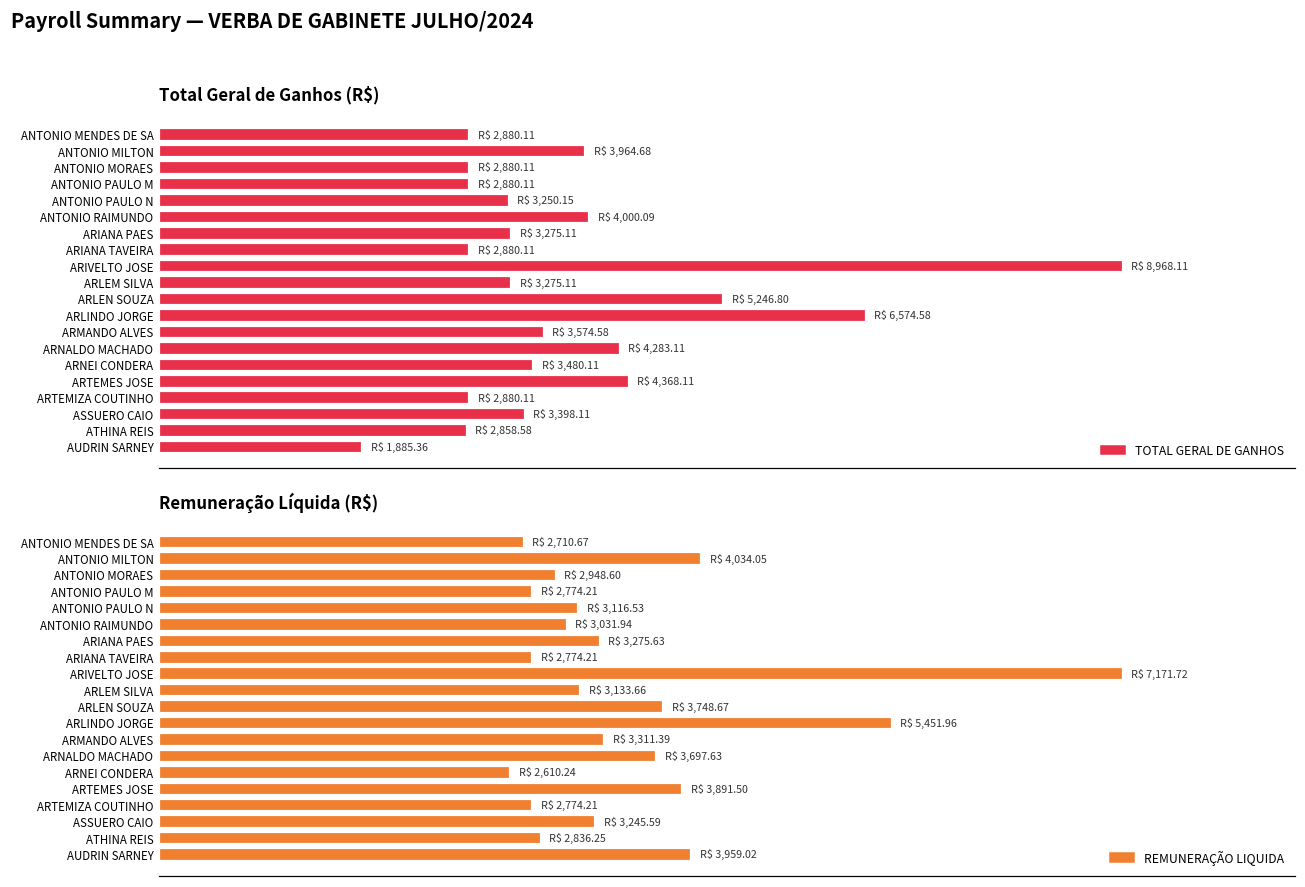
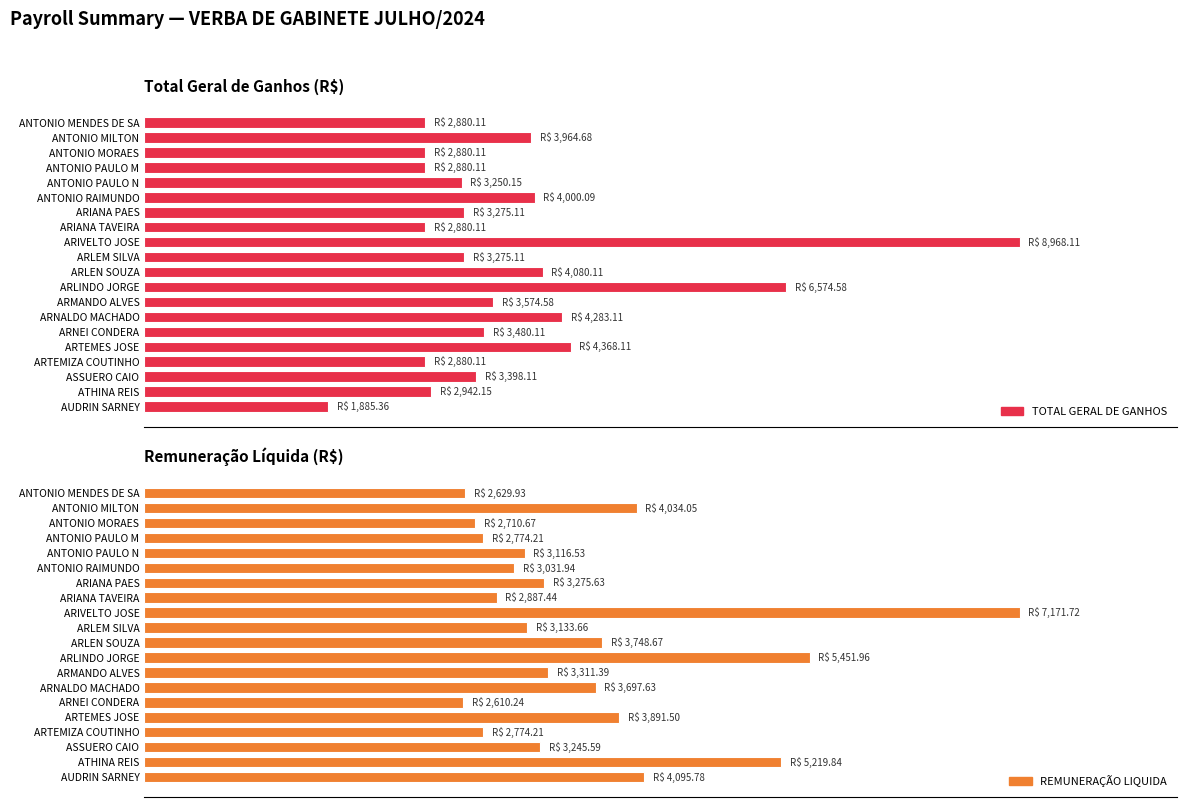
Total Geral de Ganhos (R$), ARLEN SOUZA: 5,246.80 -> 4,080.11
Total Geral de Ganhos (R$), ATHINA REIS: 2,858.58 -> 2,942.15
Remuneração Líquida (R$), ANTONIO MENDES DE SA: 2,710.67 -> 2,629.93
Remuneração Líquida (R$), ANTONIO MORAES: 2,948.60 -> 2,710.67
Remuneração Líquida (R$), ARIANA TAVEIRA: 2,774.21 -> 2,887.44
Remuneração Líquida (R$), ATHINA REIS: 2,836.25 -> 5,219.84
Remuneração Líquida (R$), AUDRIN SARNEY: 3,959.02 -> 4,095.78
